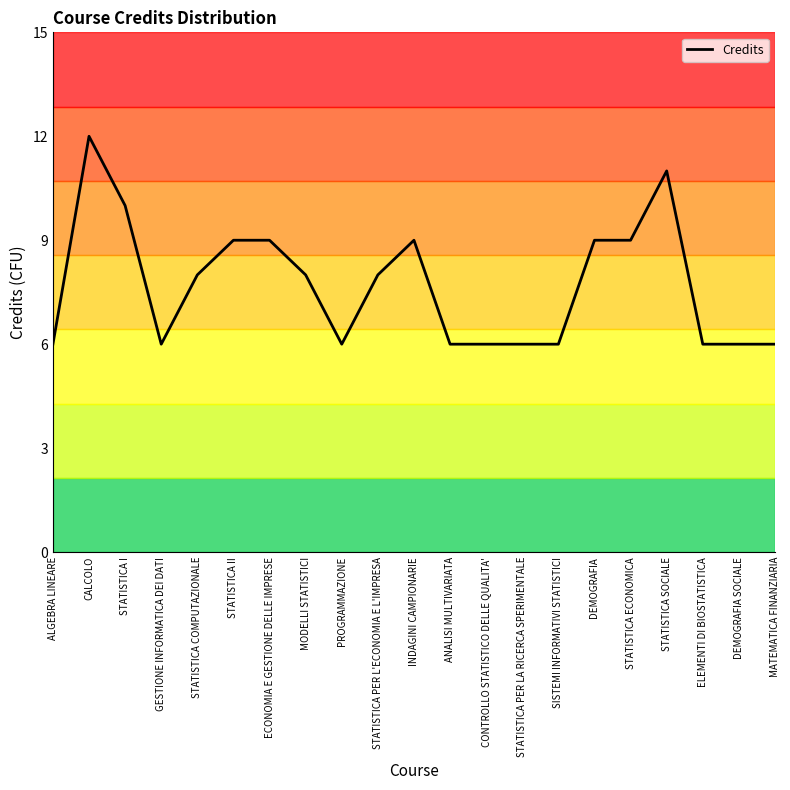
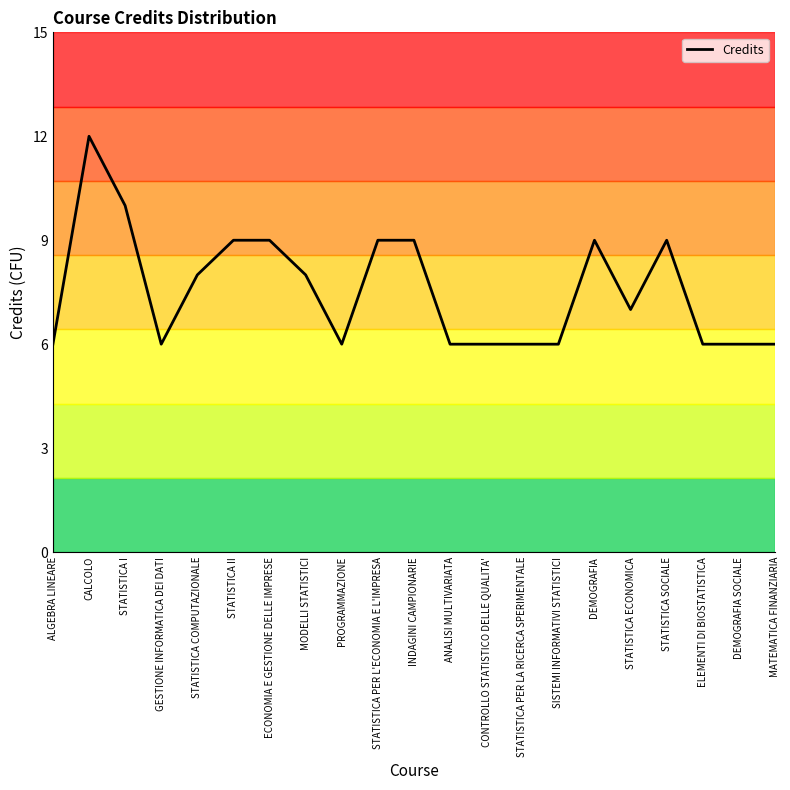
STATISTICA PER L'ECONOMIA E L'IMPRESA: 8 -> 9
STATISTICA ECONOMICA: 9 -> 7
STATISTICA SOCIALE: 11 -> 9
